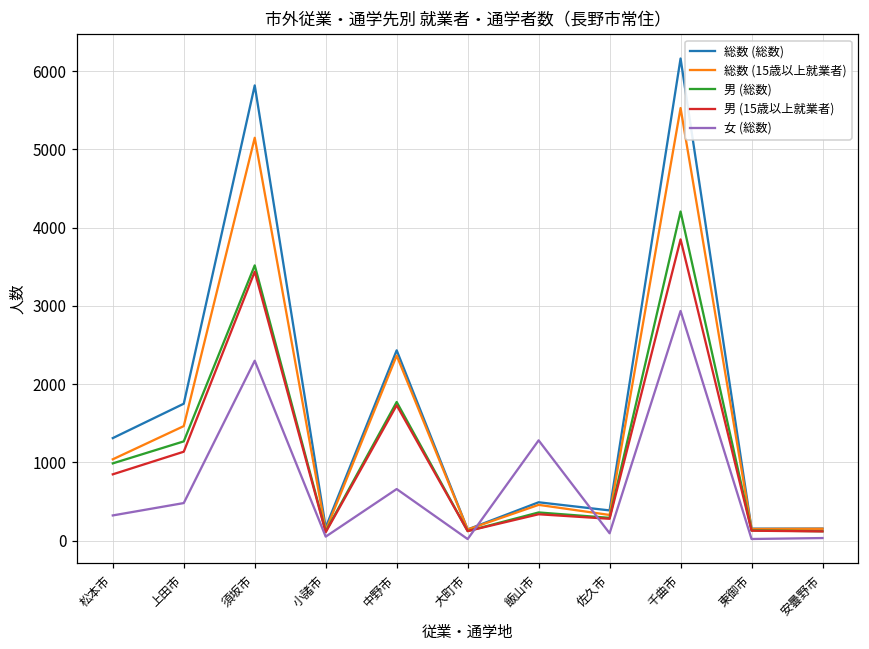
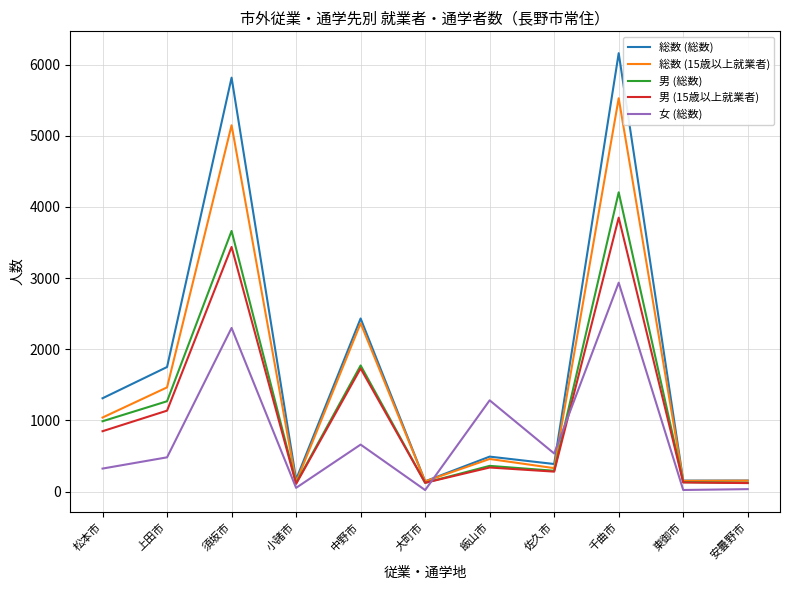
男 (総数), 須坂市: 3500 -> 3700
女 (総数), 佐久市: 100 -> 500
